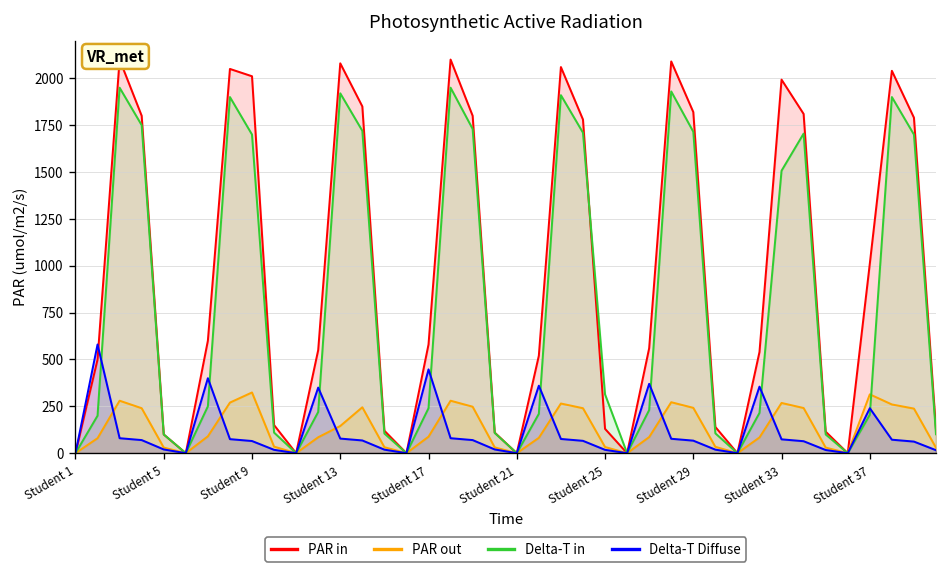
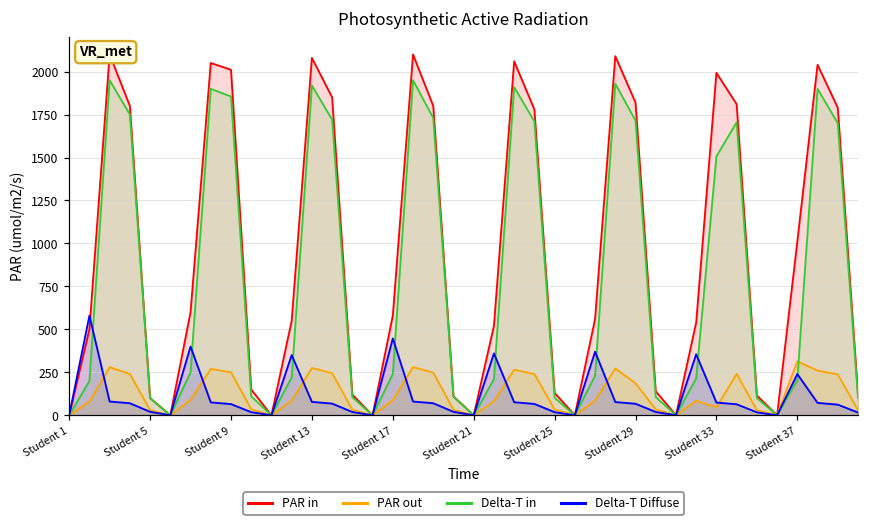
PAR out, Student 9: 320 -> 250
Delta-T in, Student 9: 1700 -> 1860
PAR out, Student 13: 150 -> 280
Delta-T in, Student 25: 310 -> 100
PAR out, Student 29: 240 -> 190
PAR out, Student 33: 270 -> 50
